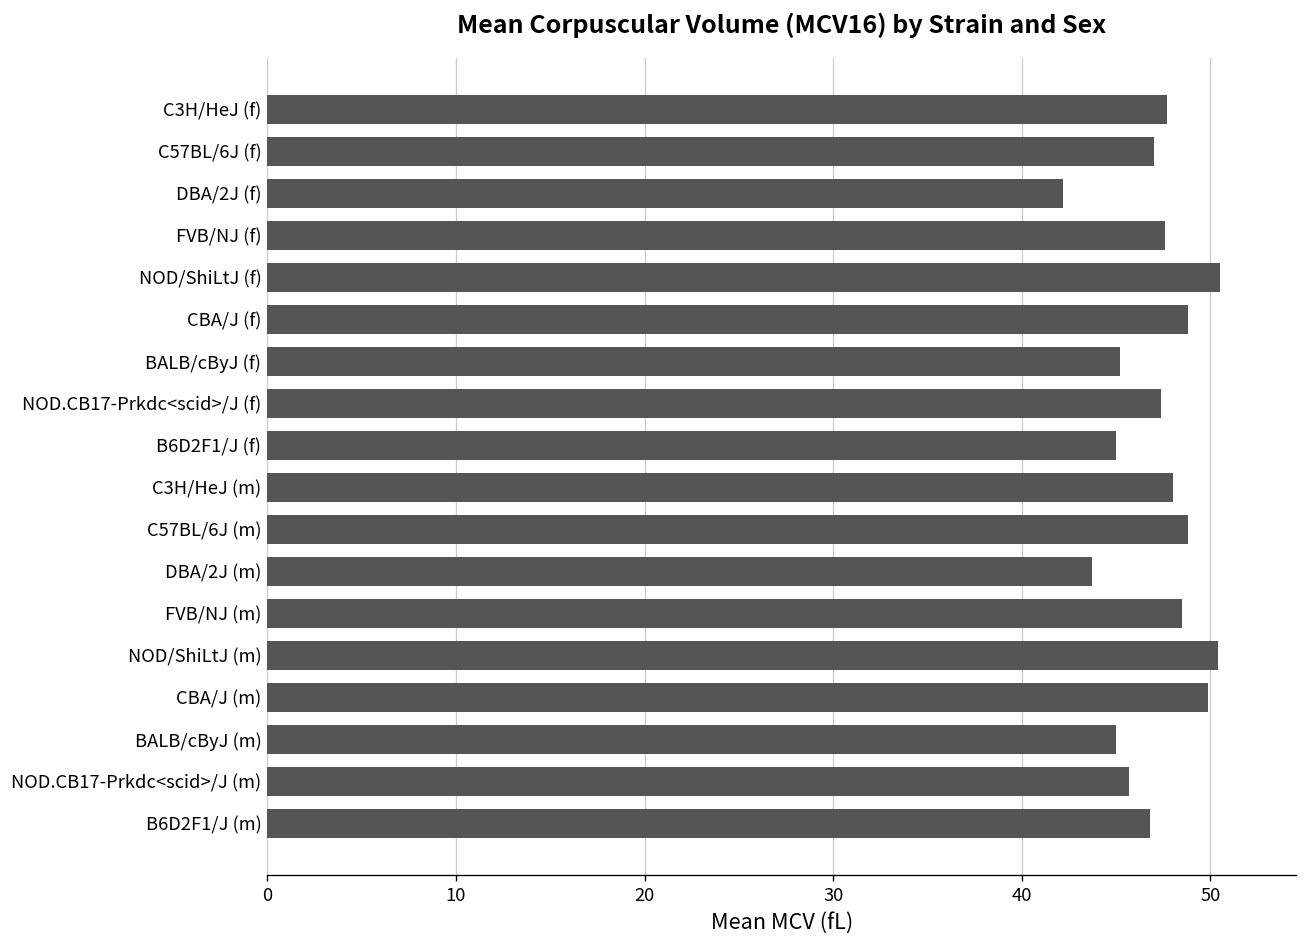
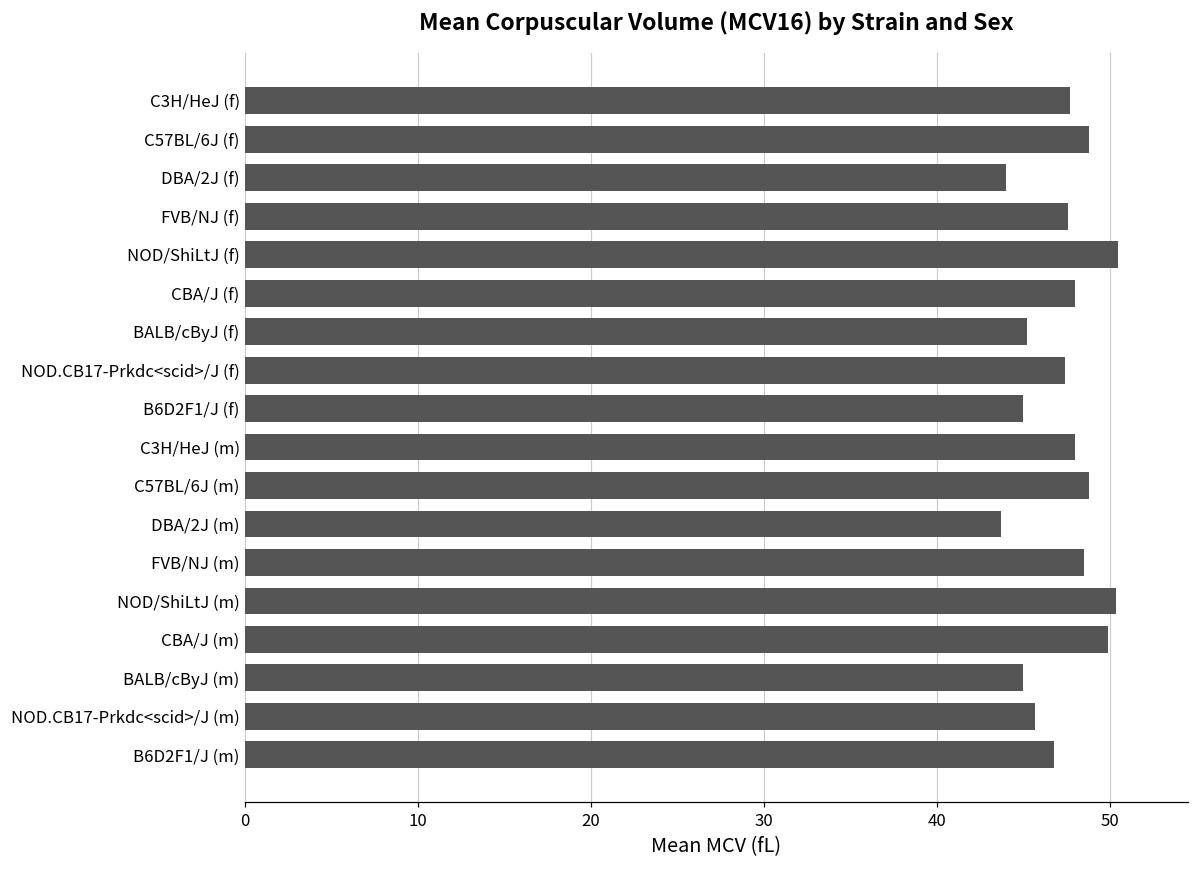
C57BL/6J (f): 47.0 -> 48.8
DBA/2J (f): 42.2 -> 44.0
CBA/J (f): 48.8 -> 48.0
